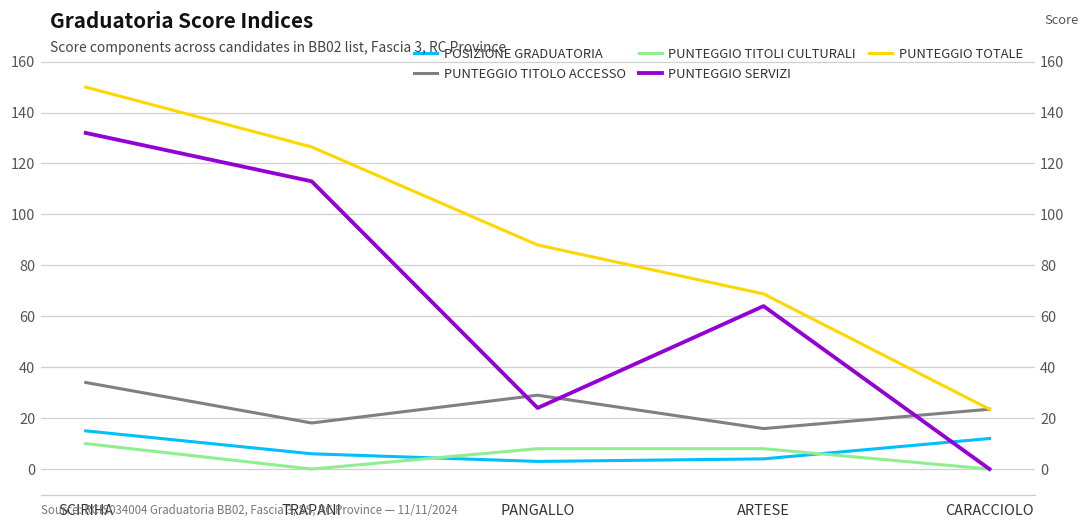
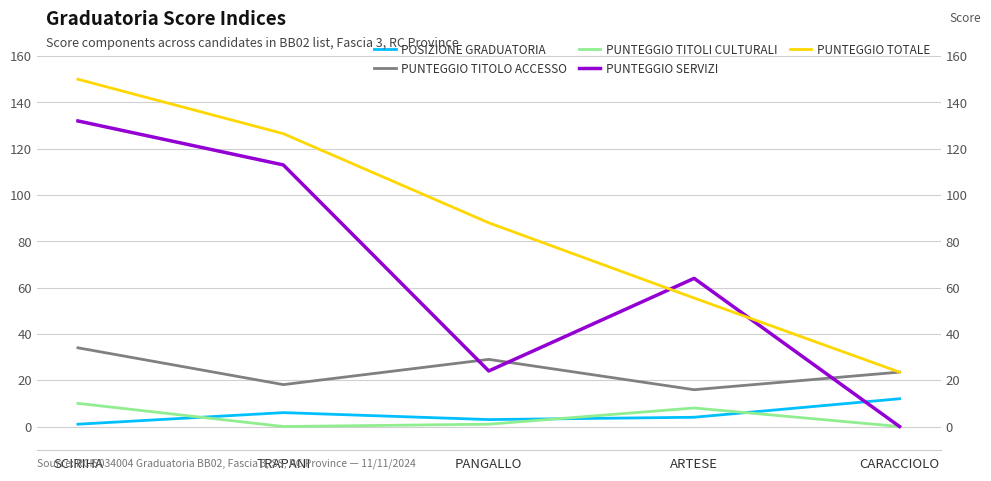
POSIZIONE GRADUATORIA, SCIRIHA: 15 -> 1
PUNTEGGIO TITOLI CULTURALI, PANGALLO: 8 -> 1
PUNTEGGIO TOTALE, ARTESE: 69 -> 56
